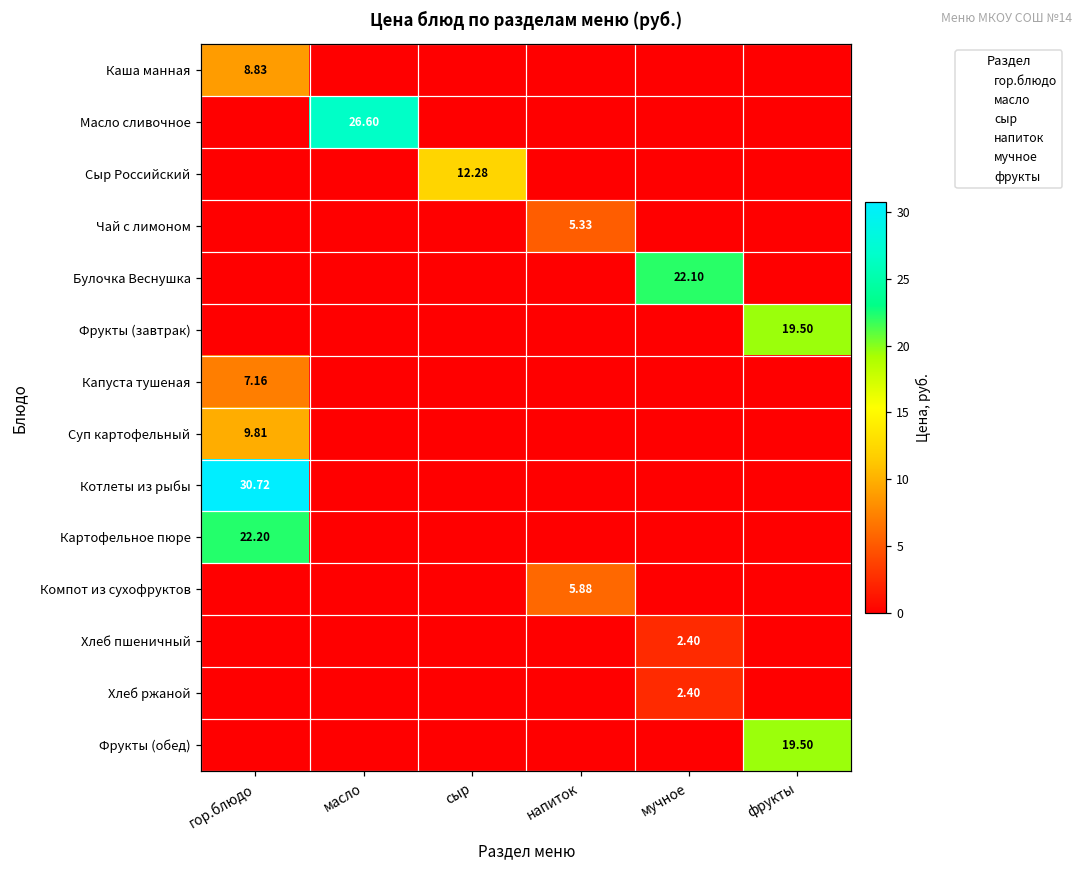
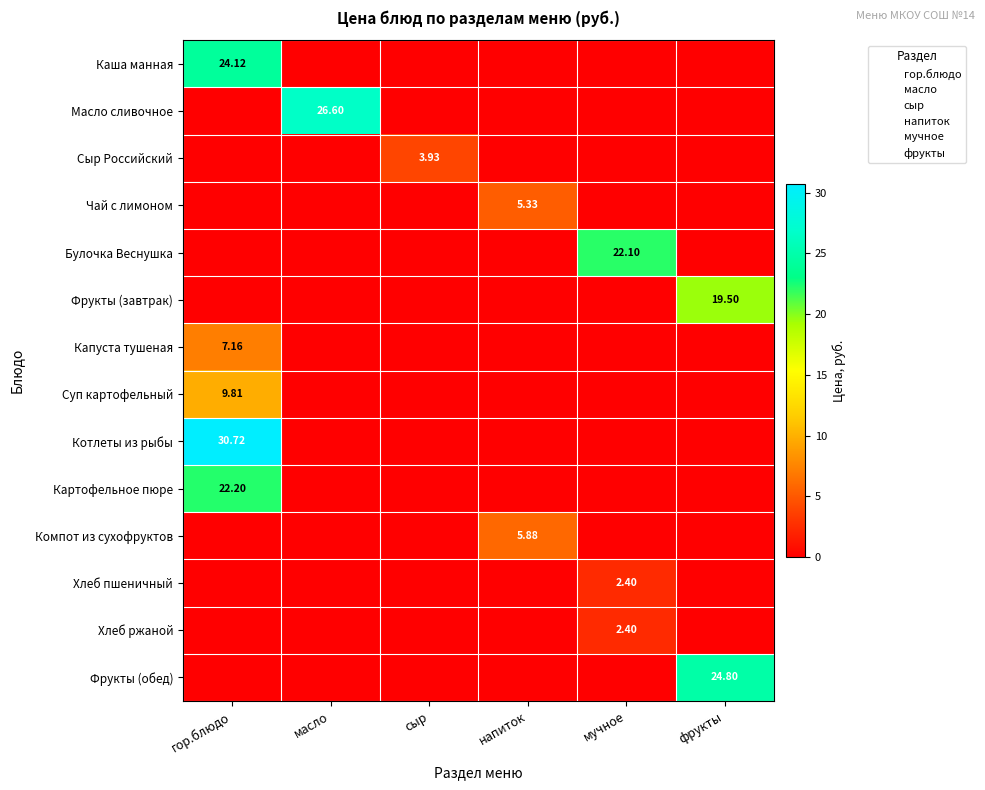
Каша манная, гор.блюдо: 8.83 -> 24.12
Сыр Российский, сыр: 12.28 -> 3.93
Фрукты (обед), фрукты: 19.50 -> 24.80
